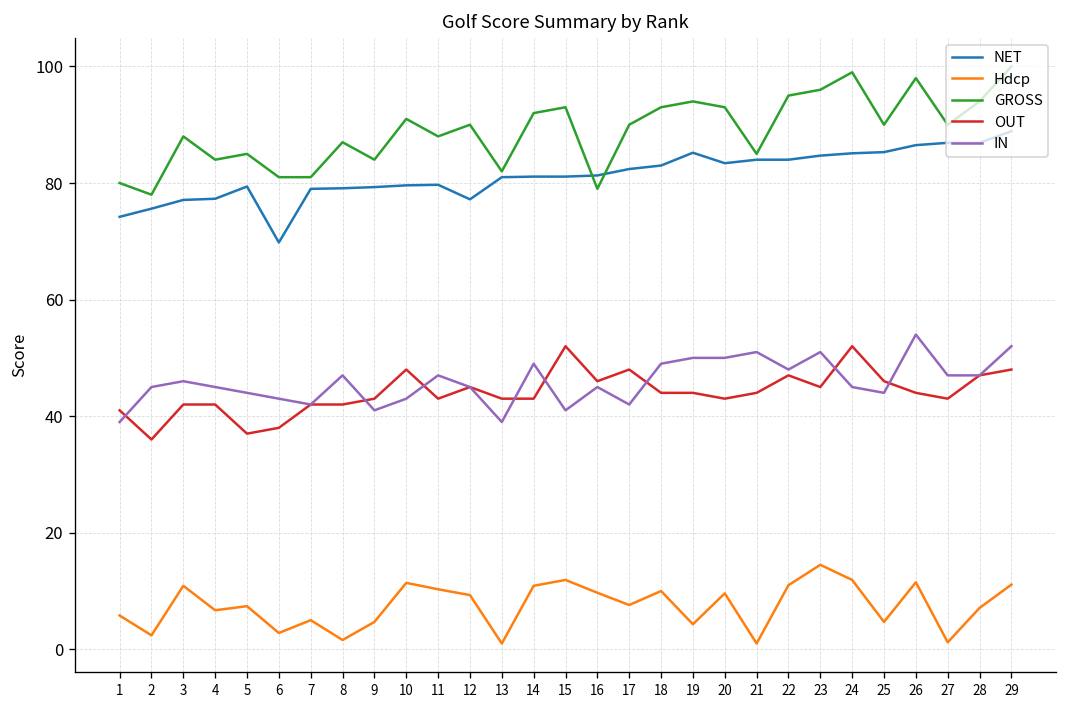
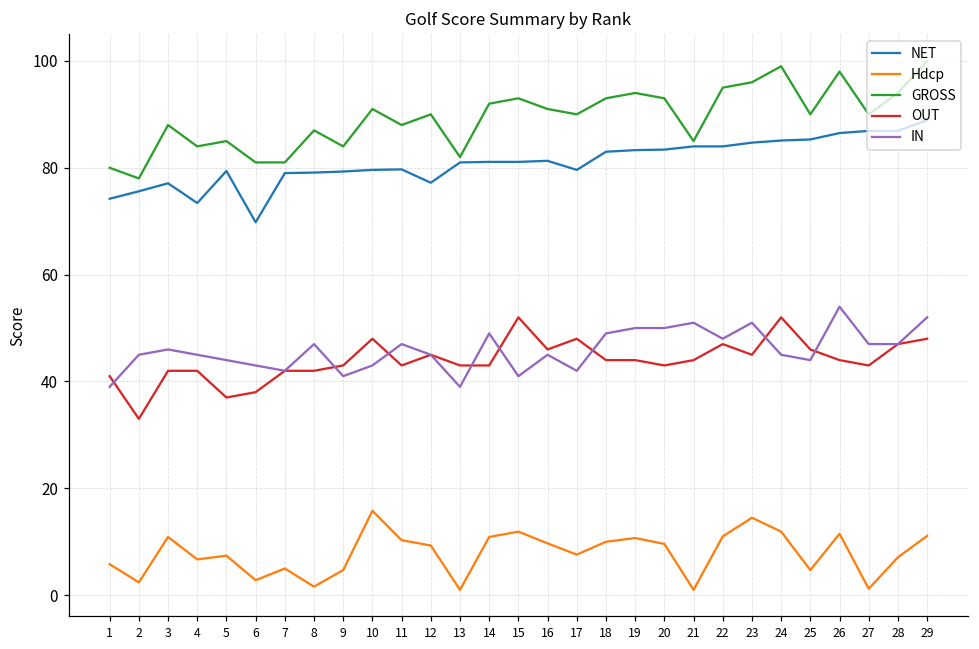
OUT, 2: 36 -> 33
NET, 4: 77 -> 73
Hdcp, 10: 11 -> 16
GROSS, 16: 79 -> 91
NET, 17: 82 -> 80
NET, 19: 85 -> 83
Hdcp, 19: 4 -> 11
